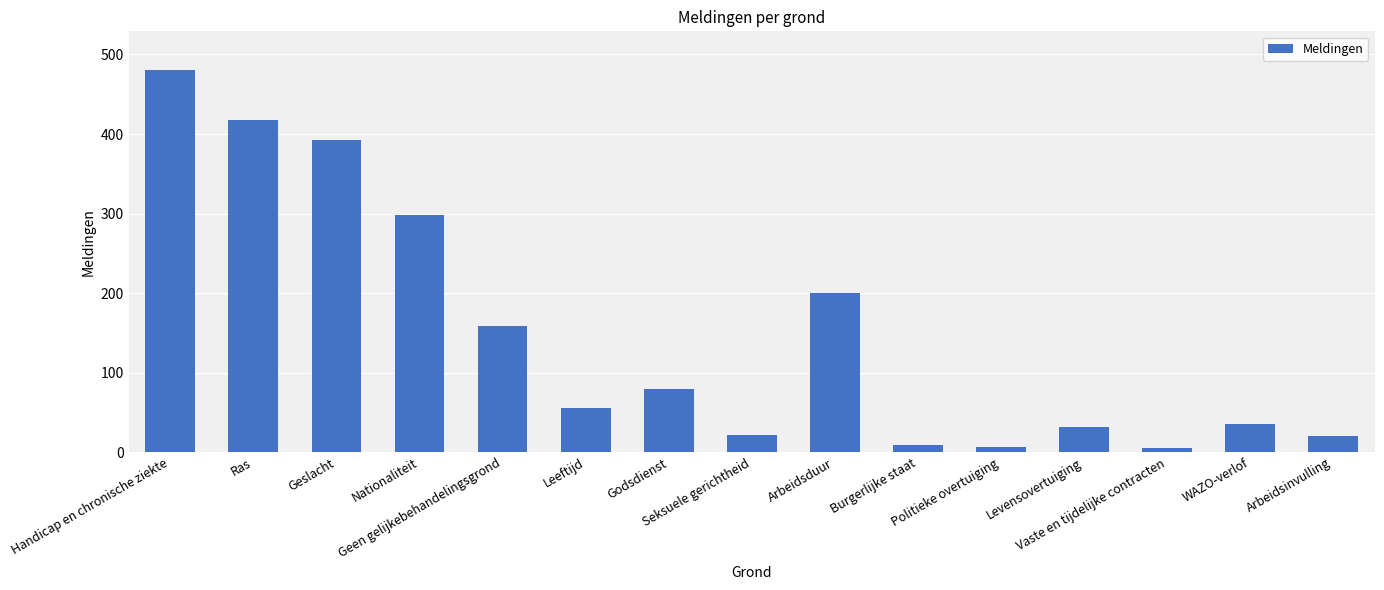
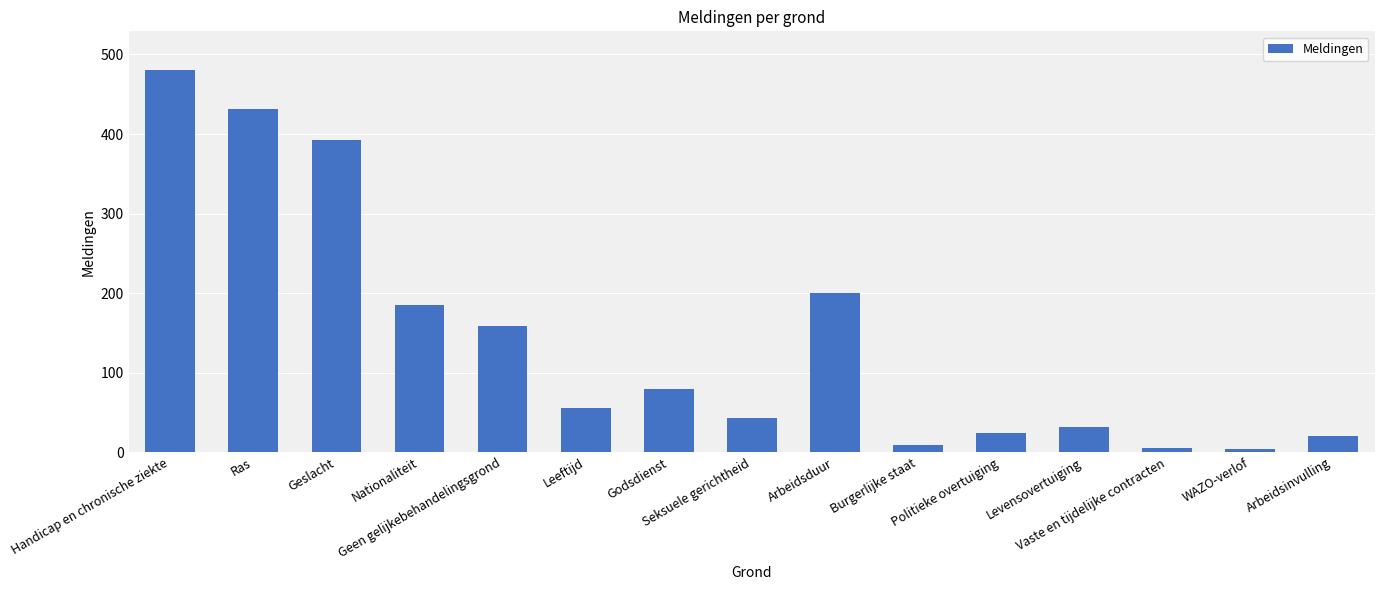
Ras: 420 -> 430
Nationaliteit: 300 -> 190
Seksuele gerichtheid: 20 -> 40
Politieke overtuiging: 10 -> 20
WAZO-verlof: 40 -> 0
